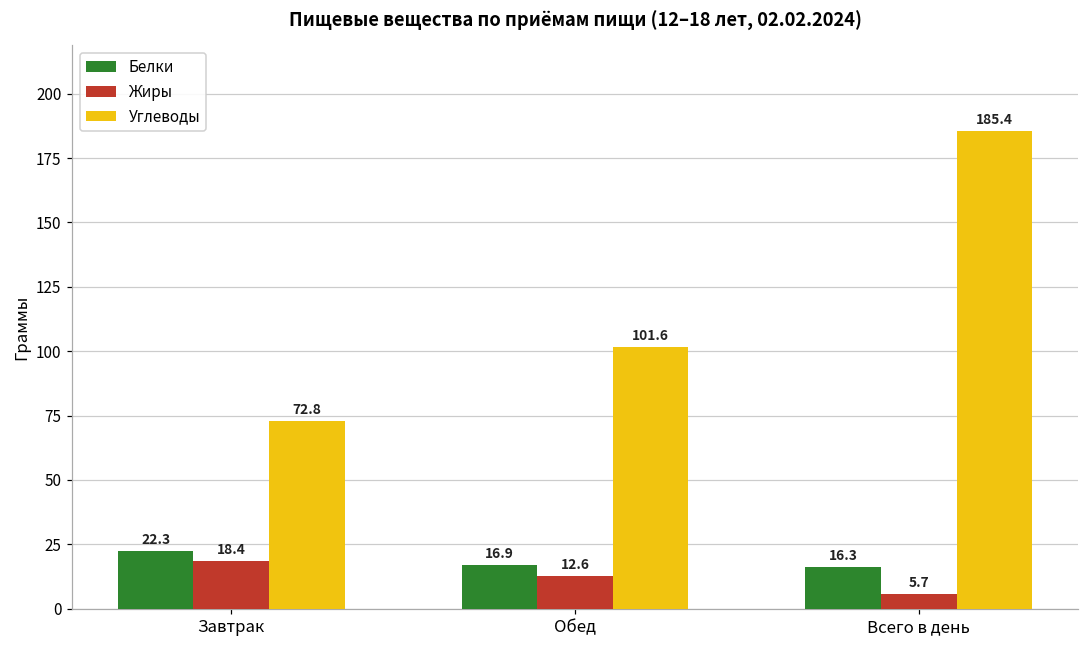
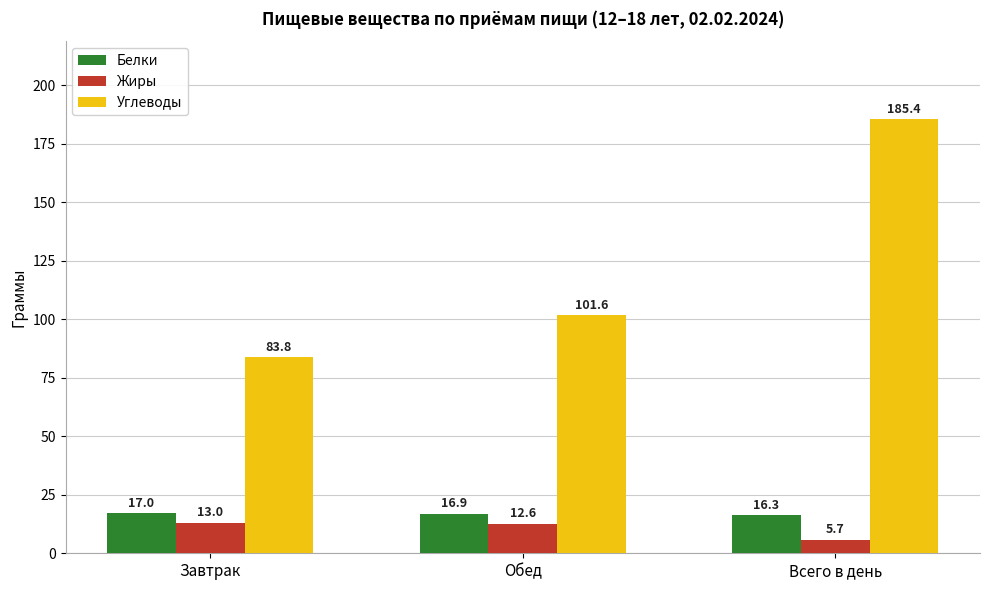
Белки, Завтрак: 22.3 -> 17.0
Жиры, Завтрак: 18.4 -> 13.0
Углеводы, Завтрак: 72.8 -> 83.8
